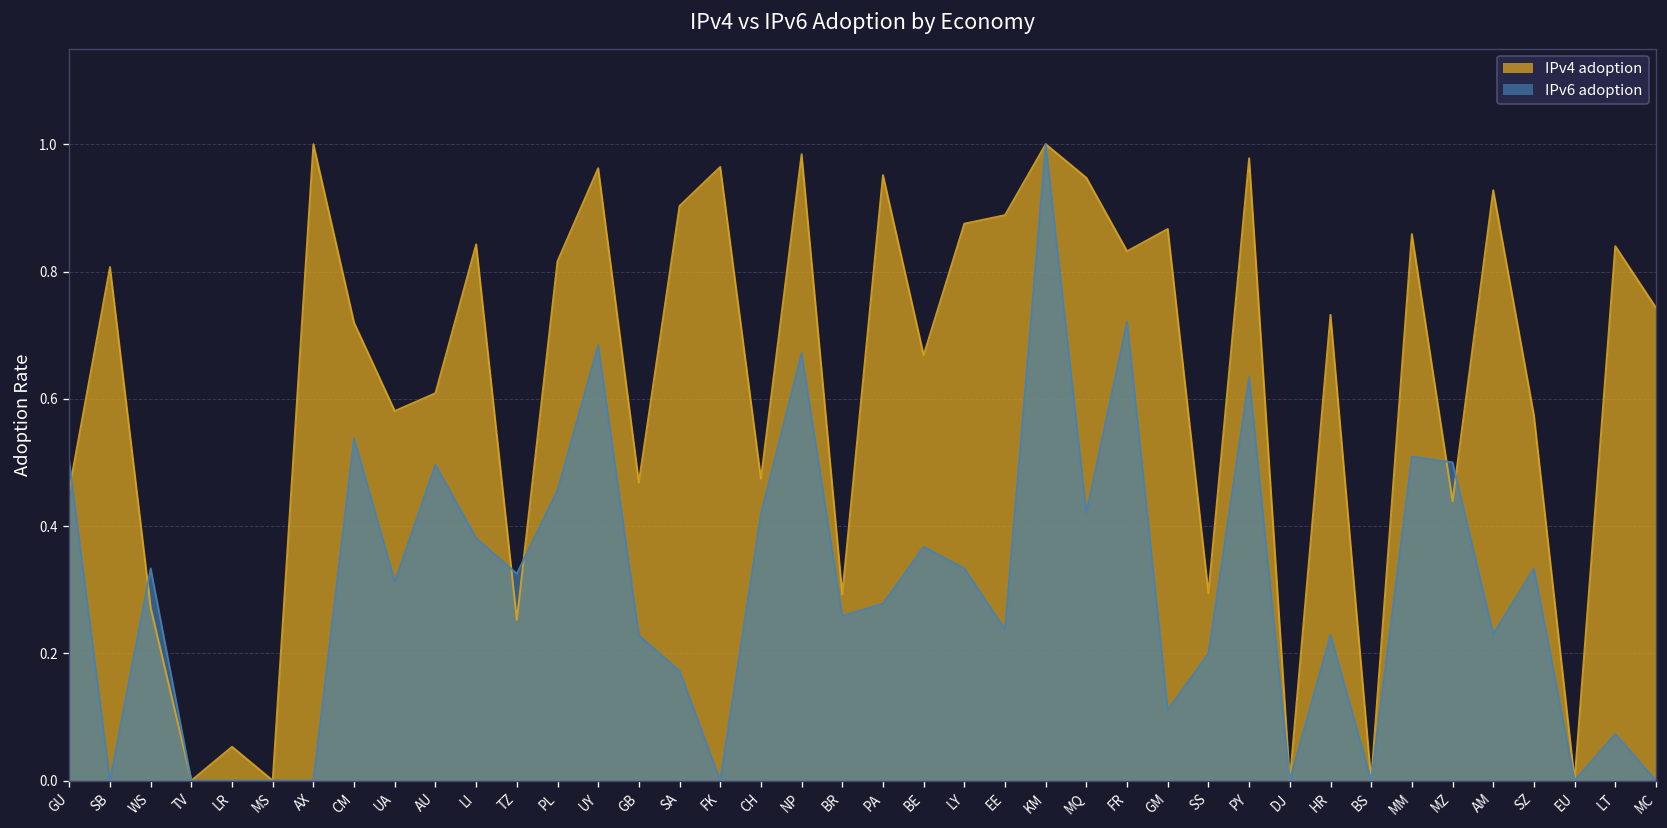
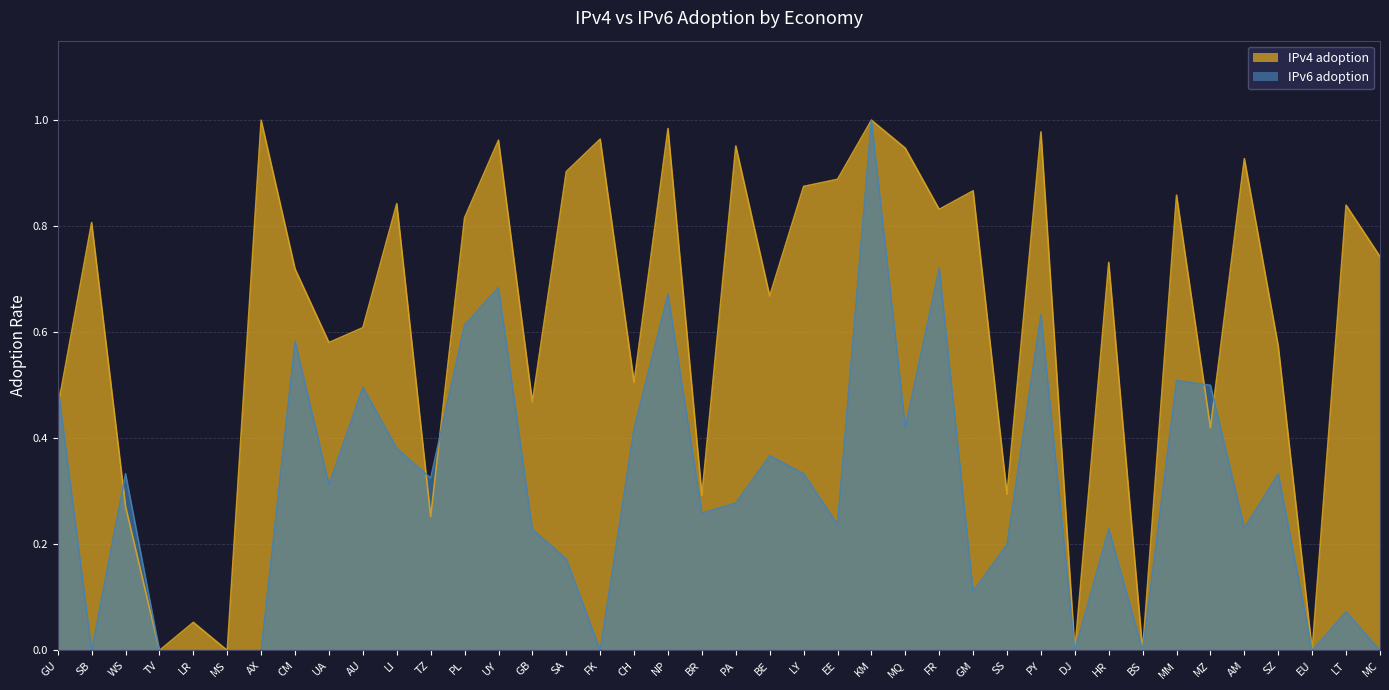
IPv6 adoption, CM: 0.54 -> 0.58
IPv6 adoption, PL: 0.46 -> 0.61
IPv4 adoption, CH: 0.47 -> 0.51
IPv4 adoption, MZ: 0.44 -> 0.42
